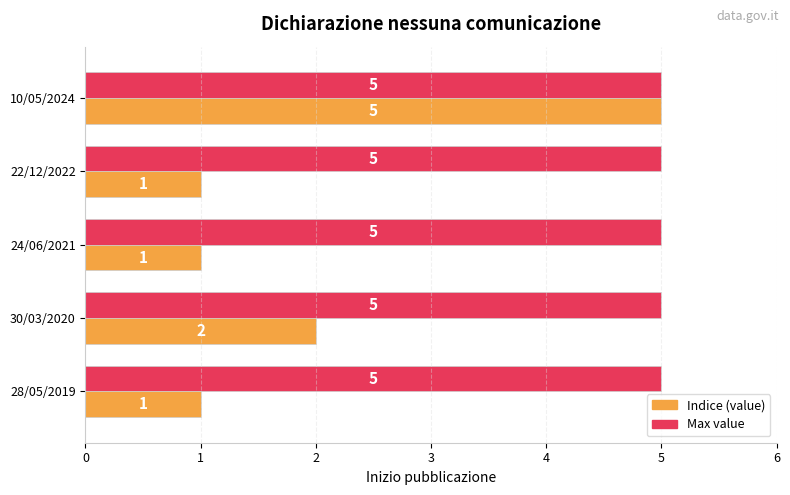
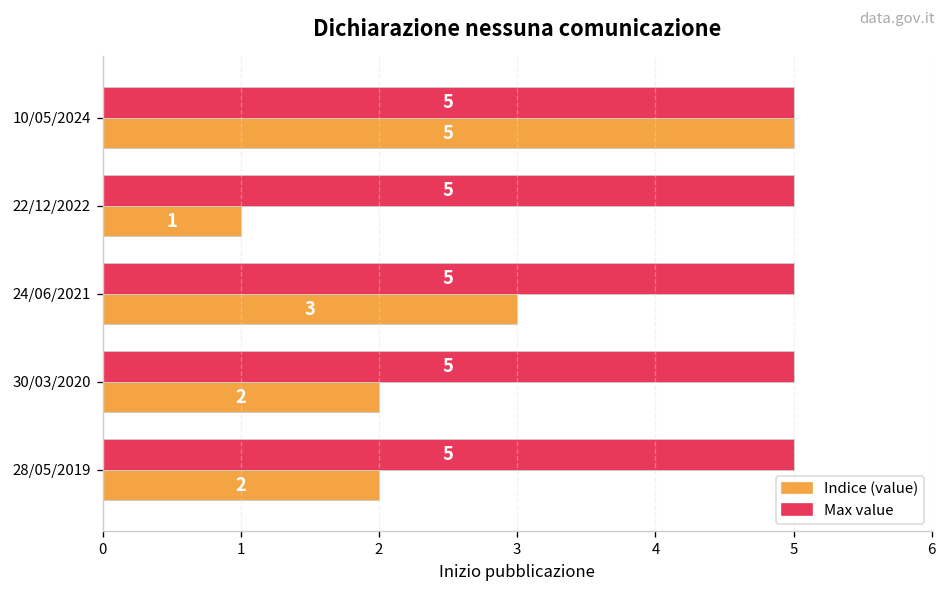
Indice (value), 24/06/2021: 1 -> 3
Indice (value), 28/05/2019: 1 -> 2
